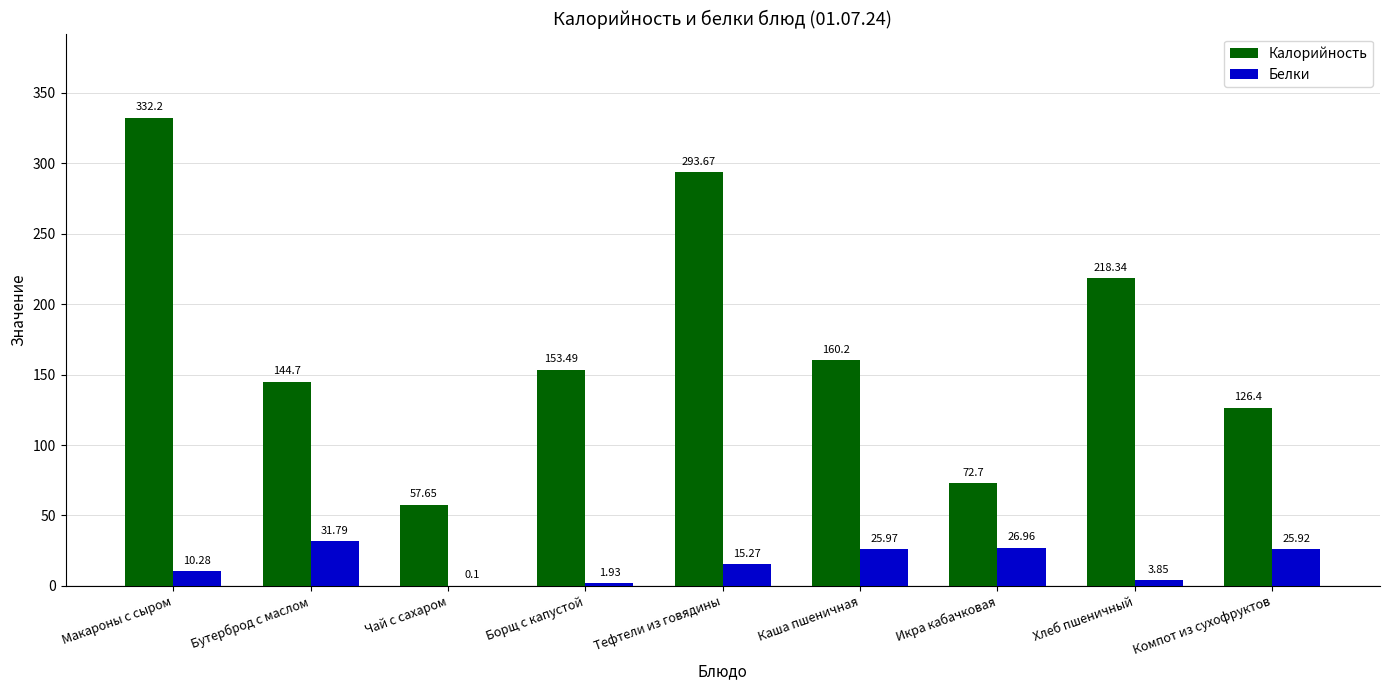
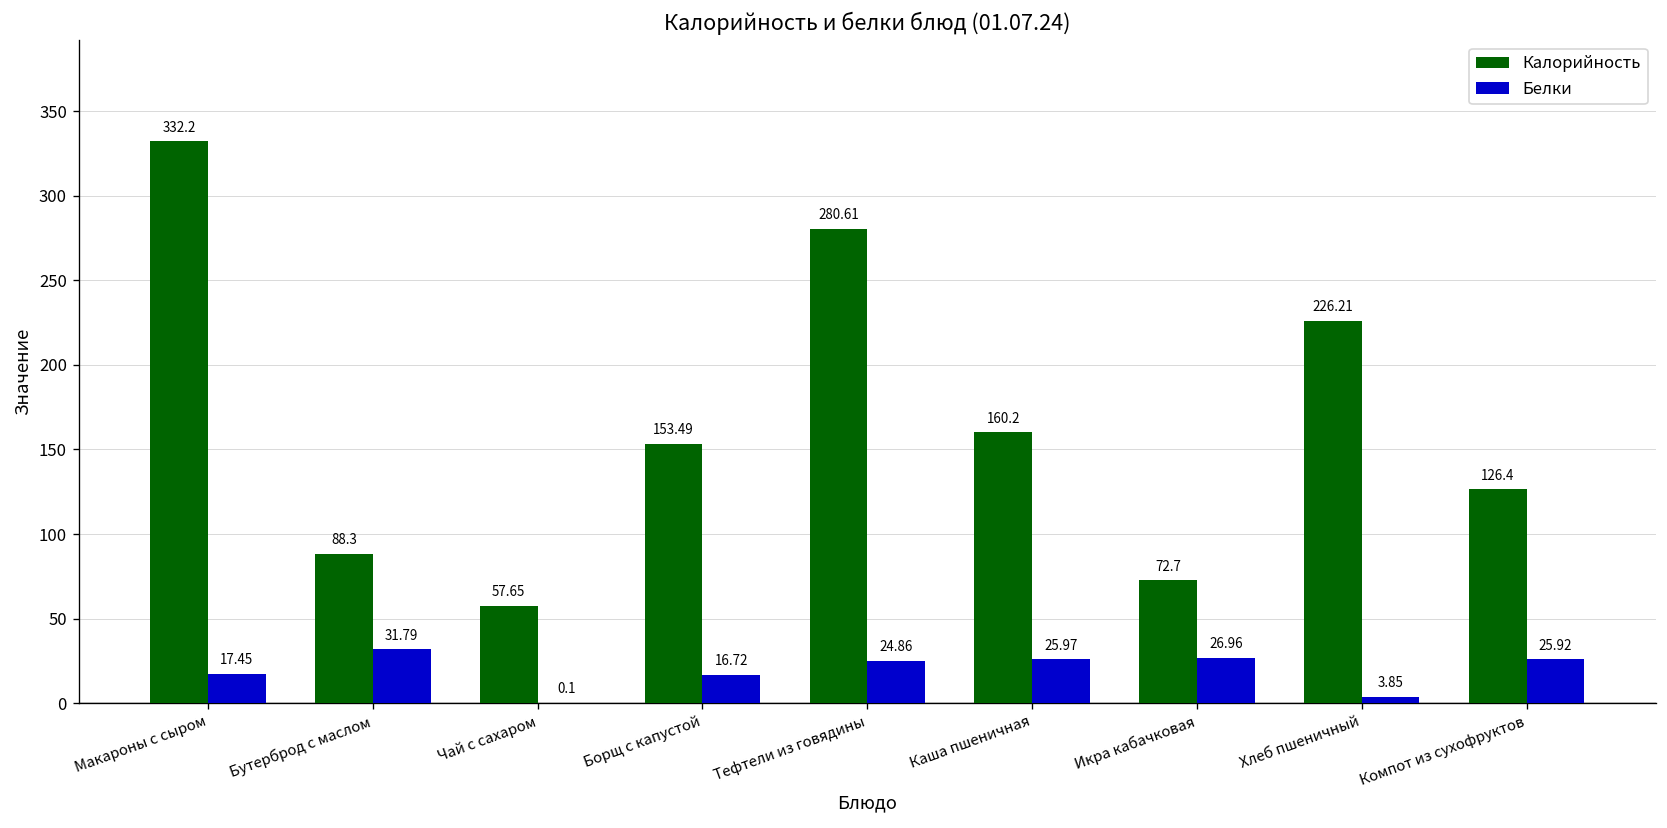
Белки, Макароны с сыром: 10.28 -> 17.45
Калорийность, Бутерброд с маслом: 144.7 -> 88.3
Белки, Борщ с капустой: 1.93 -> 16.72
Калорийность, Тефтели из говядины: 293.67 -> 280.61
Белки, Тефтели из говядины: 15.27 -> 24.86
Калорийность, Хлеб пшеничный: 218.34 -> 226.21
